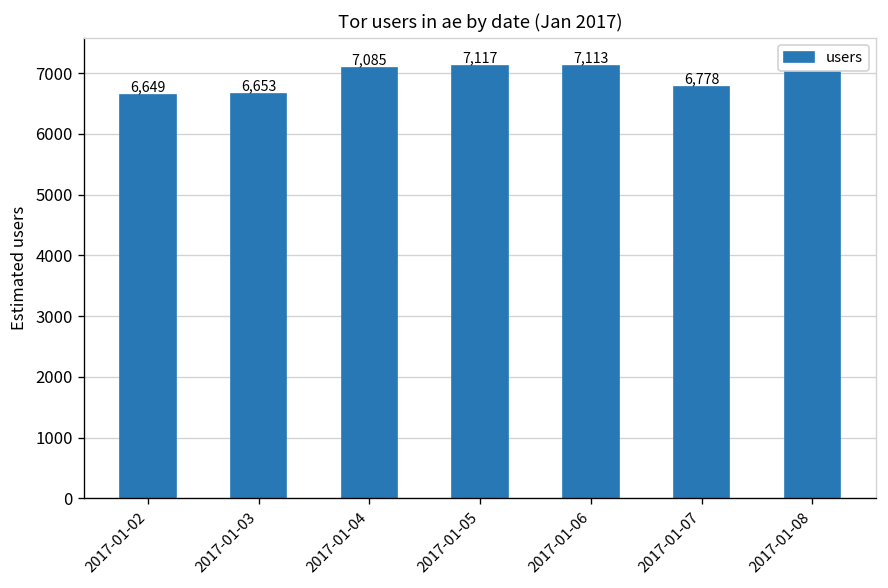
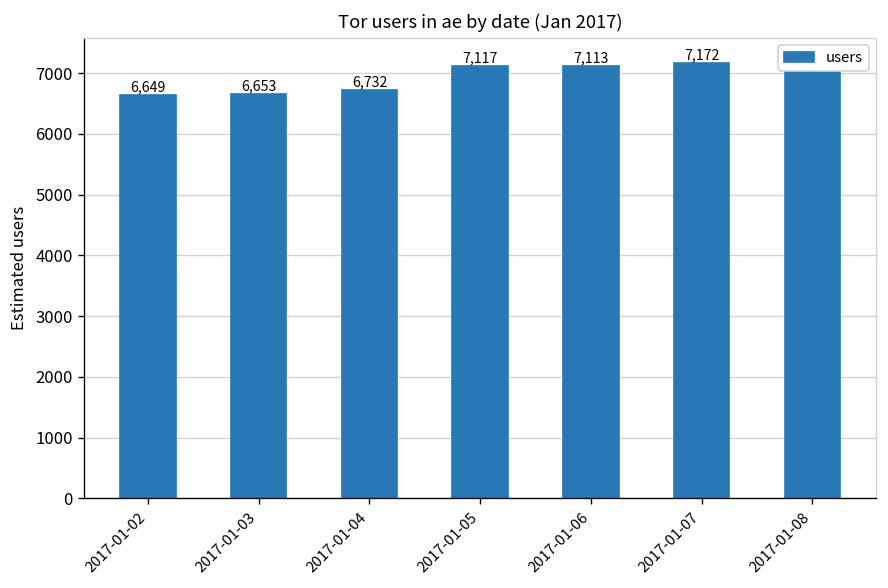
2017-01-04: 7,085 -> 6,732
2017-01-07: 6,778 -> 7,172
